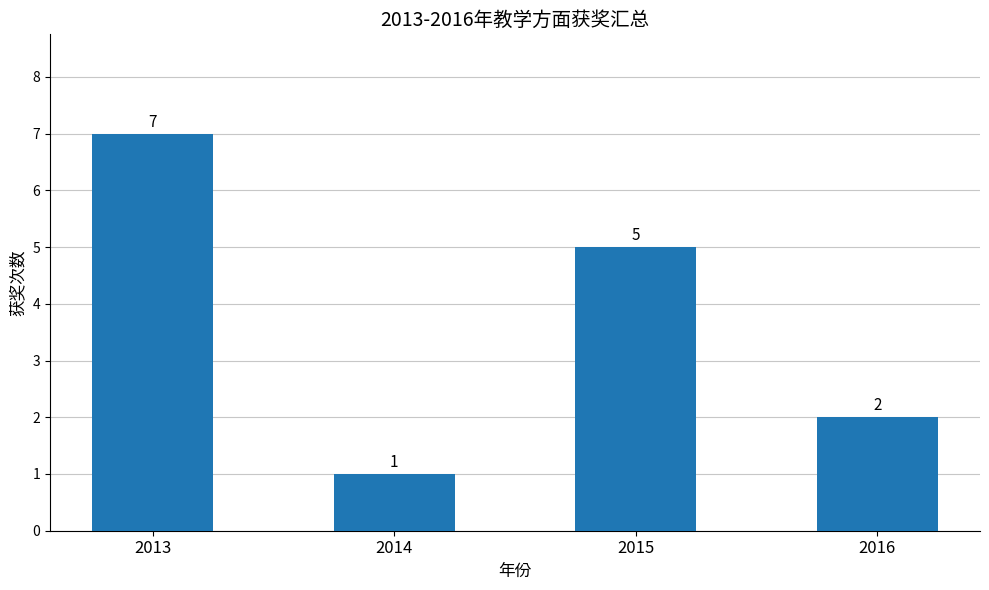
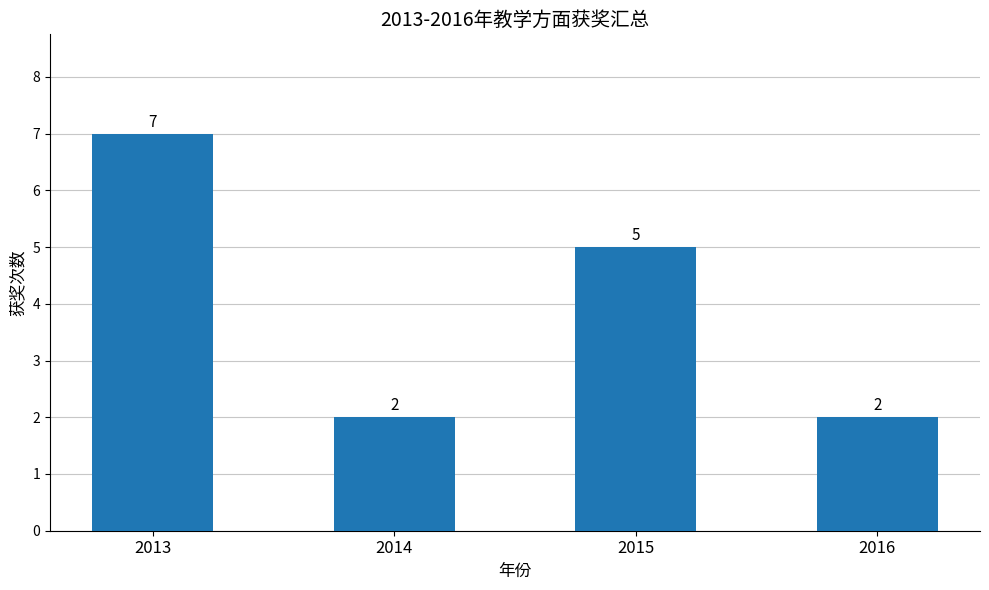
2014: 1 -> 2
